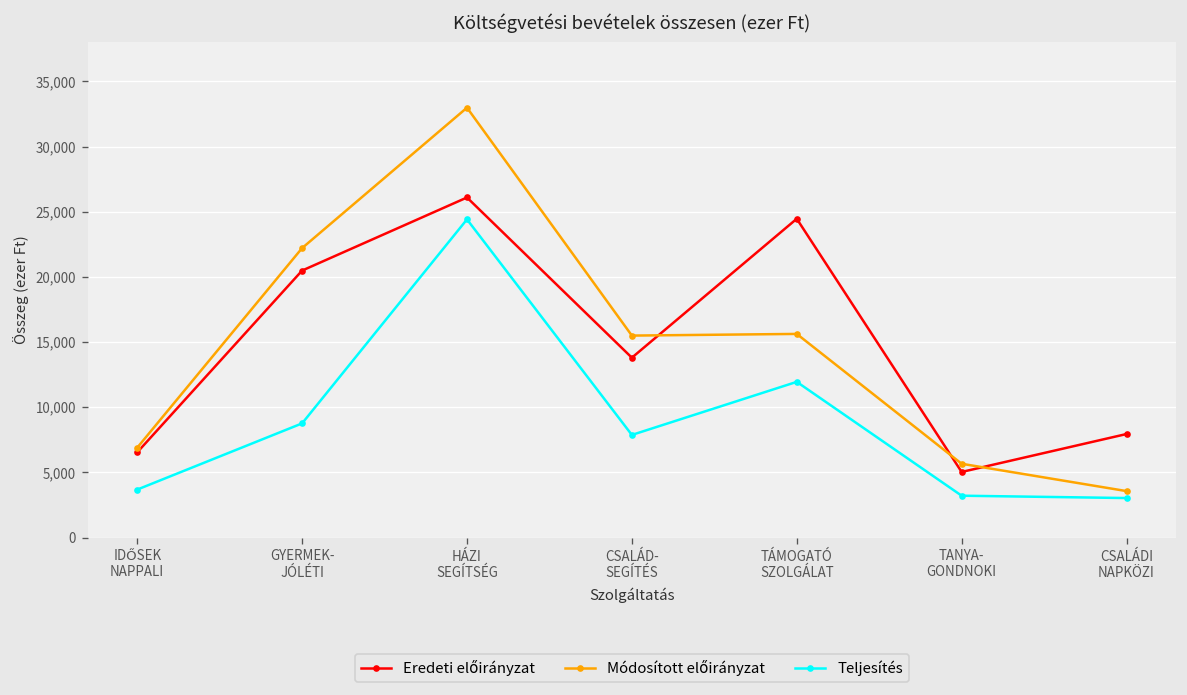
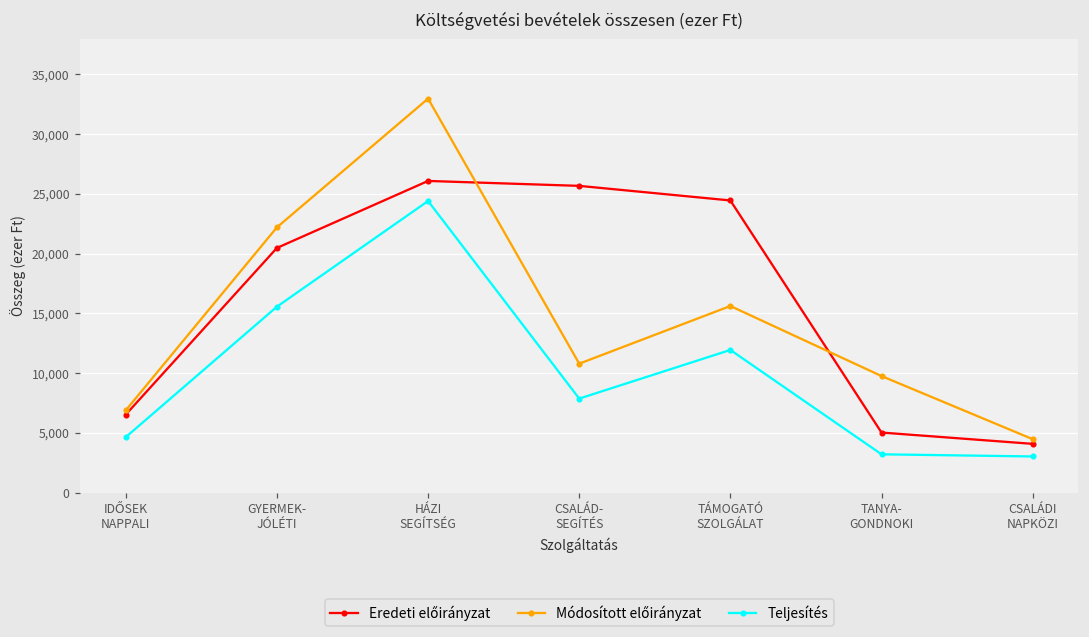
Teljesítés, IDŐSEK NAPPALI: 3,700 -> 4,700
Teljesítés, GYERMEK- JÓLÉTI: 8,800 -> 15,600
Eredeti előirányzat, CSALÁD- SEGÍTÉS: 13,800 -> 25,700
Módosított előirányzat, CSALÁD- SEGÍTÉS: 15,500 -> 10,800
Módosított előirányzat, TANYA- GONDNOKI: 5,700 -> 9,800
Eredeti előirányzat, CSALÁDI NAPKÖZI: 7,900 -> 4,100
Módosított előirányzat, CSALÁDI NAPKÖZI: 3,600 -> 4,500
